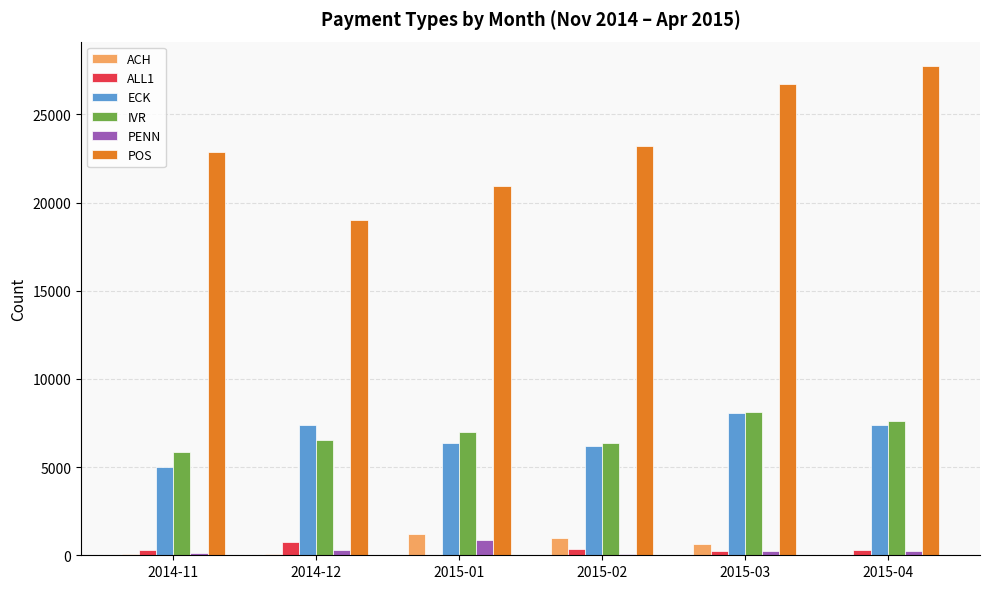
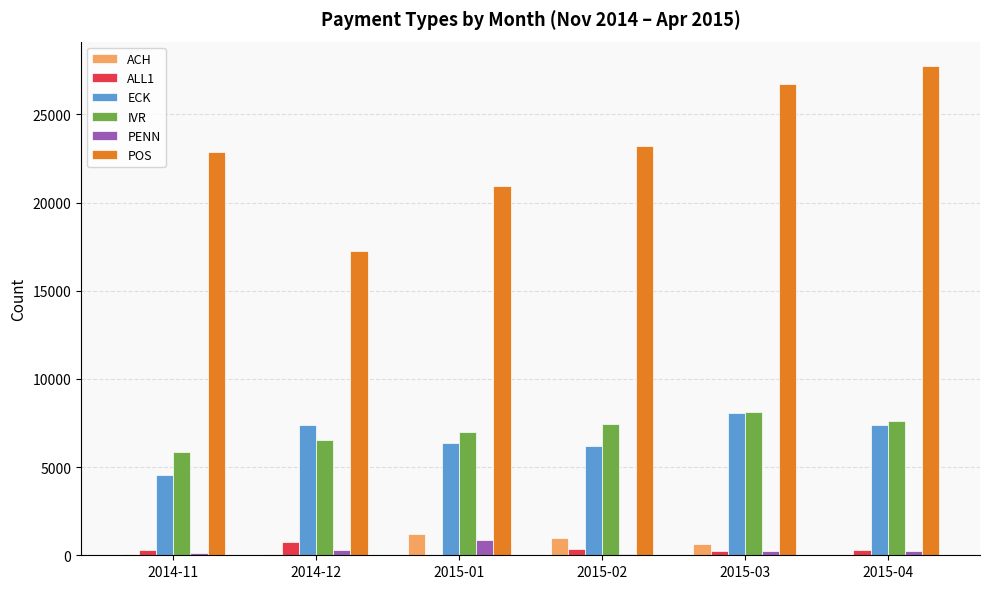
ECK, 2014-11: 5000 -> 4500
POS, 2014-12: 19000 -> 17300
IVR, 2015-02: 6400 -> 7400
